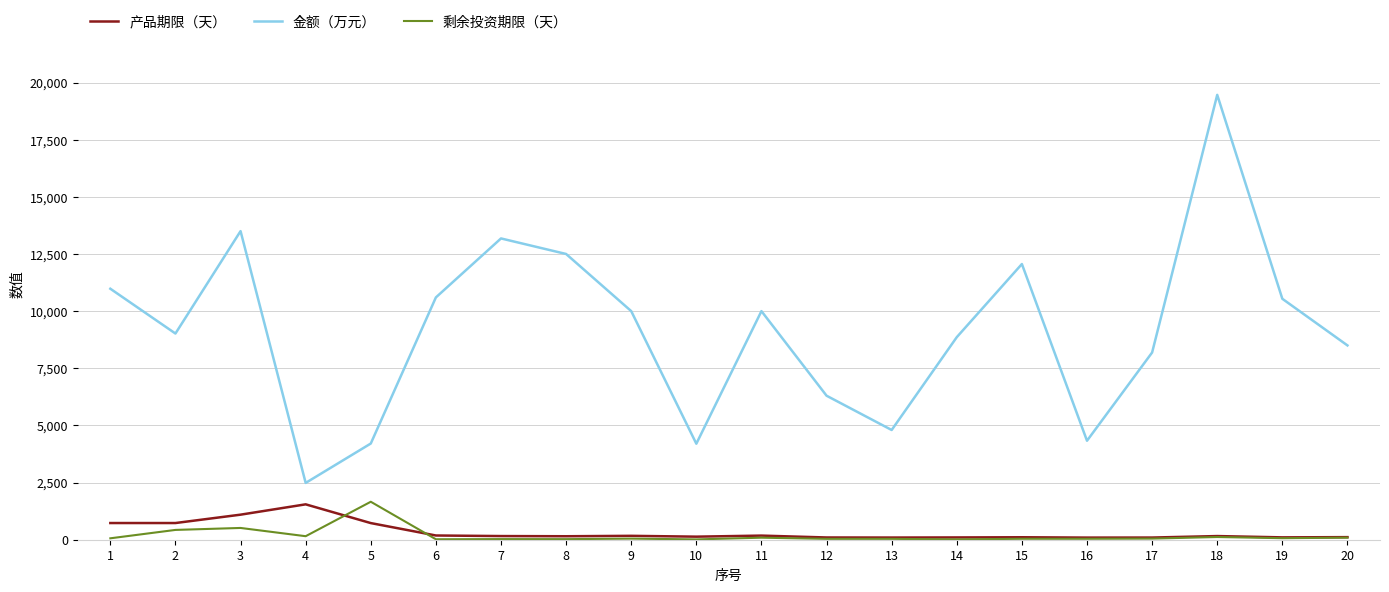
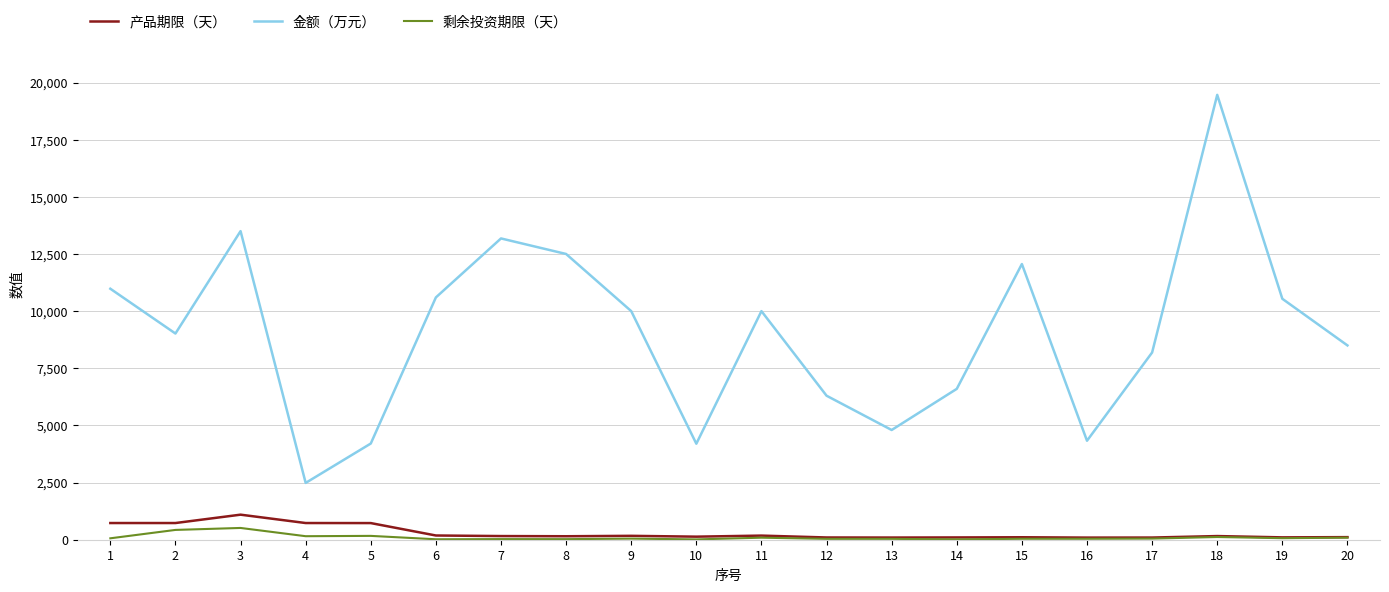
产品期限（天）, 4: 1,500 -> 700
剩余投资期限（天）, 5: 1,700 -> 200
金额（万元）, 14: 8,900 -> 6,600
